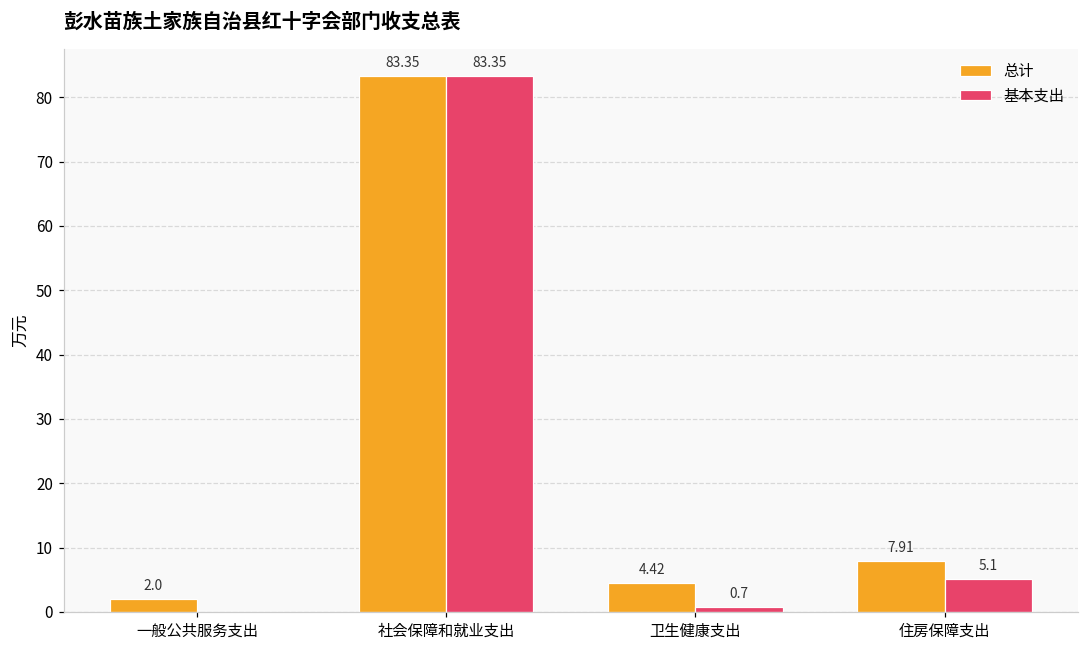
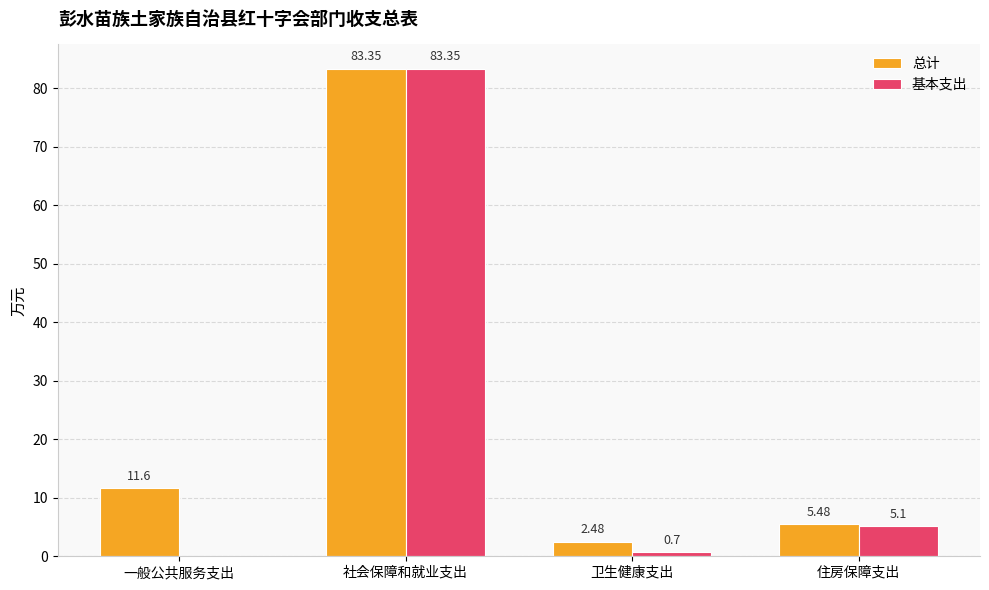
总计, 一般公共服务支出: 2.0 -> 11.6
总计, 卫生健康支出: 4.42 -> 2.48
总计, 住房保障支出: 7.91 -> 5.48
